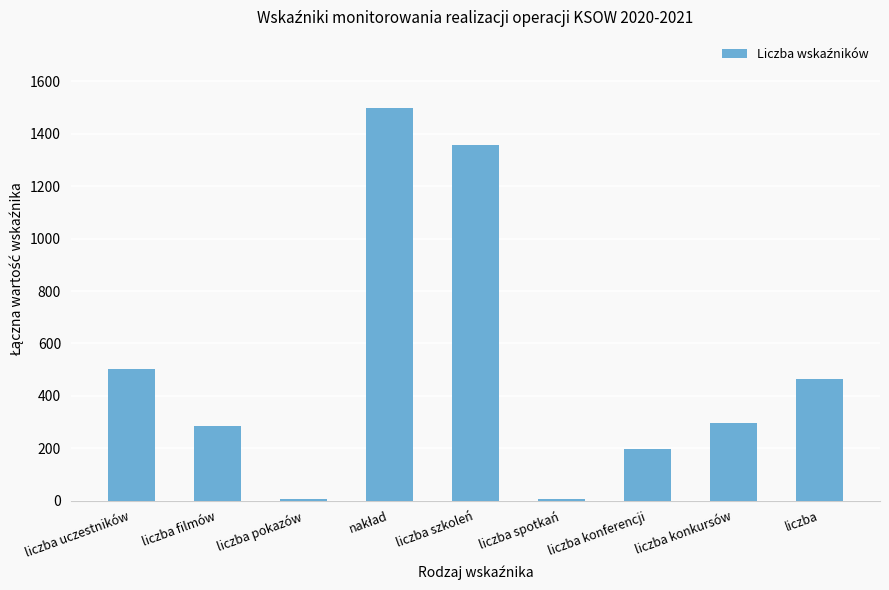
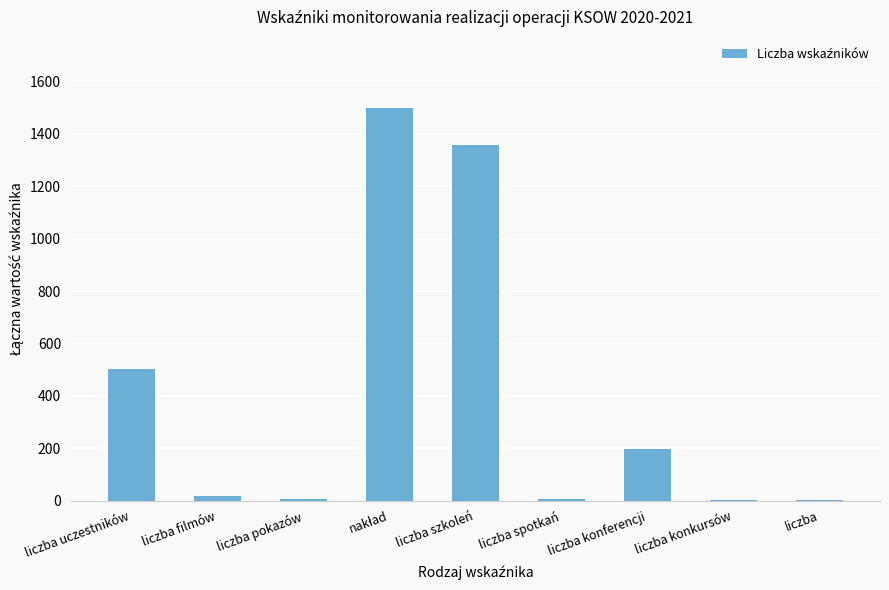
liczba filmów: 280 -> 20
liczba konkursów: 300 -> 0
liczba: 460 -> 0
